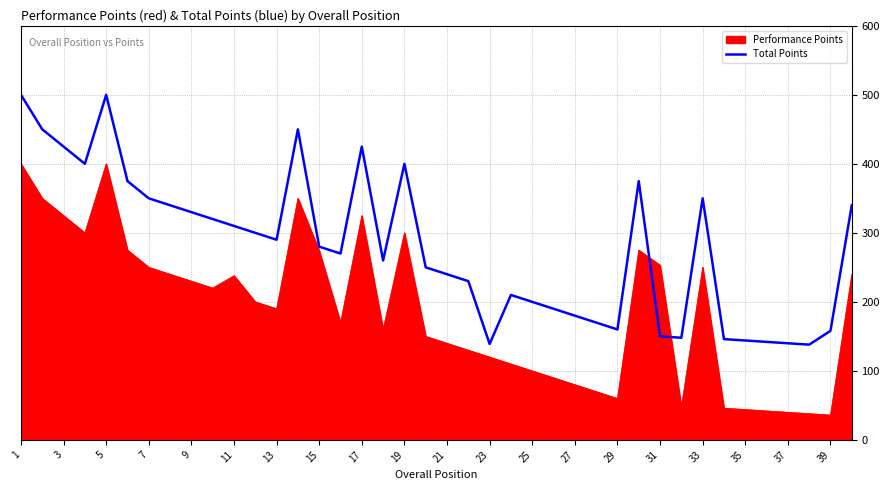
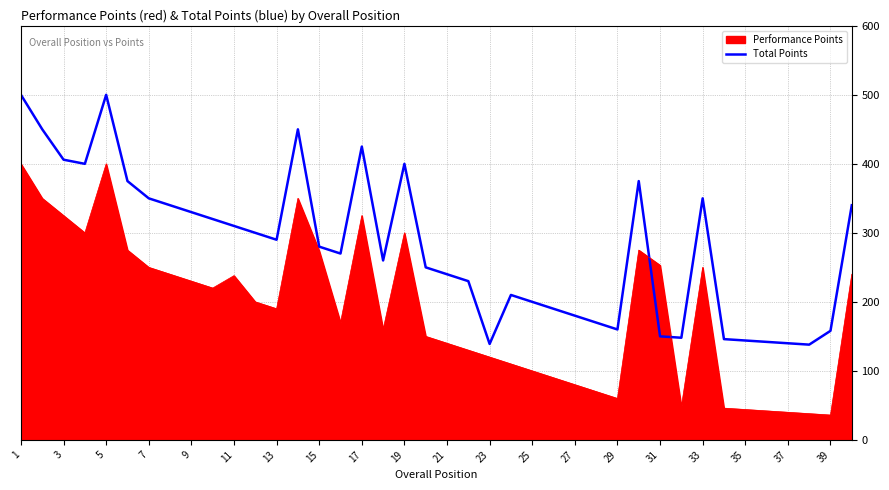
Total Points, 3: 430 -> 410
